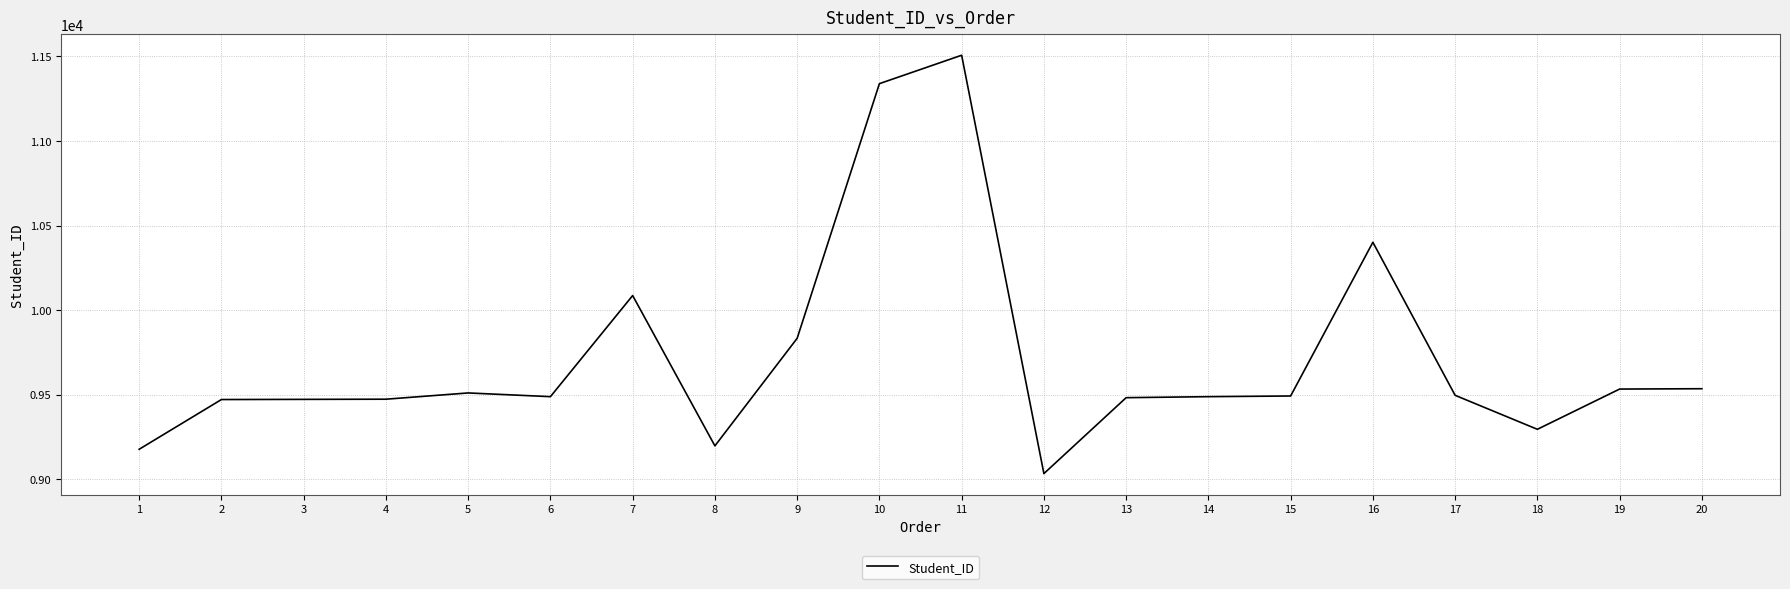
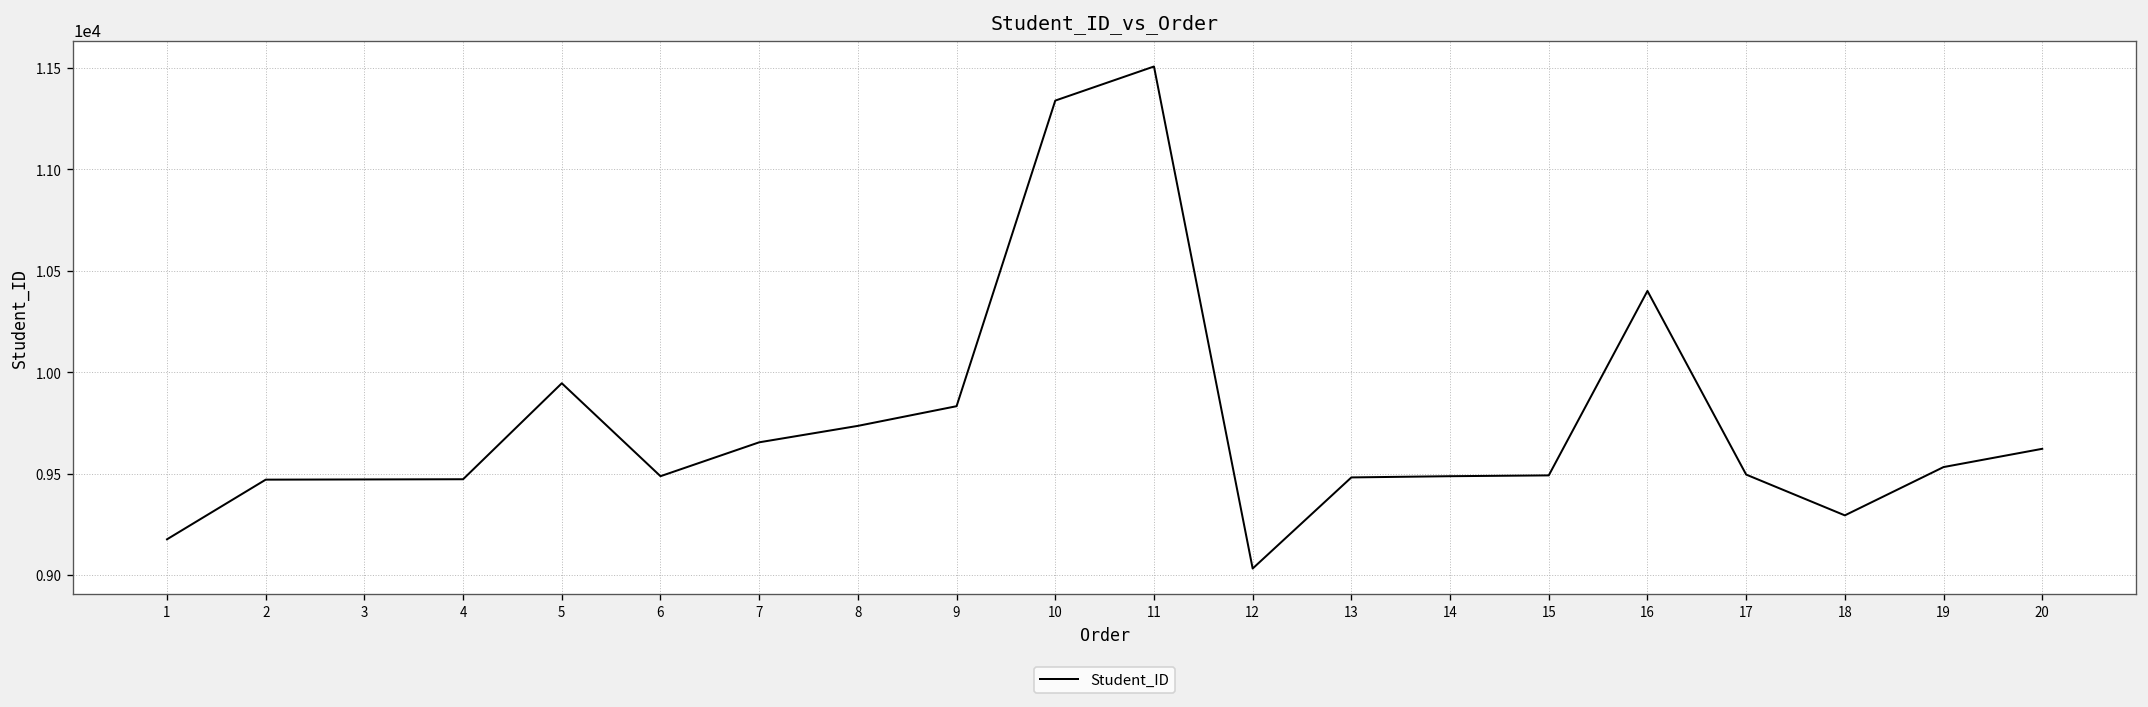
5: 9510 -> 9950
7: 10090 -> 9660
8: 9200 -> 9740
20: 9540 -> 9620
